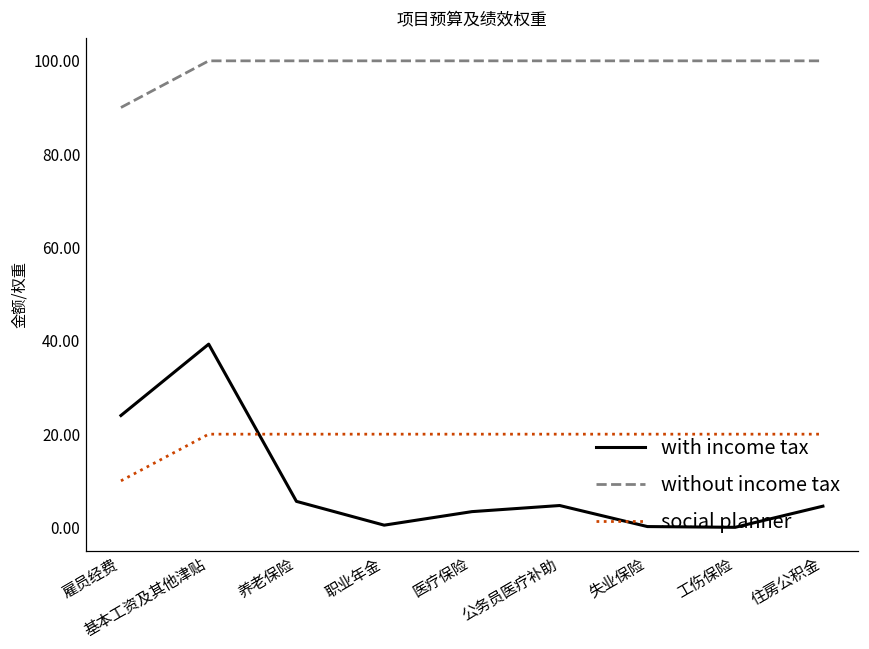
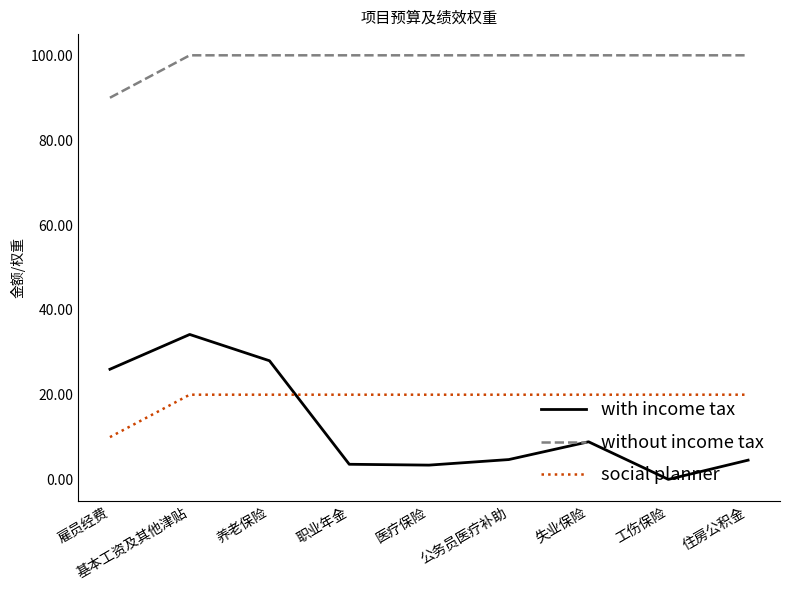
with income tax, 雇员经费: 24 -> 26
with income tax, 基本工资及其他津贴: 39 -> 34
with income tax, 养老保险: 6 -> 28
with income tax, 职业年金: 1 -> 4
with income tax, 失业保险: 0 -> 9
